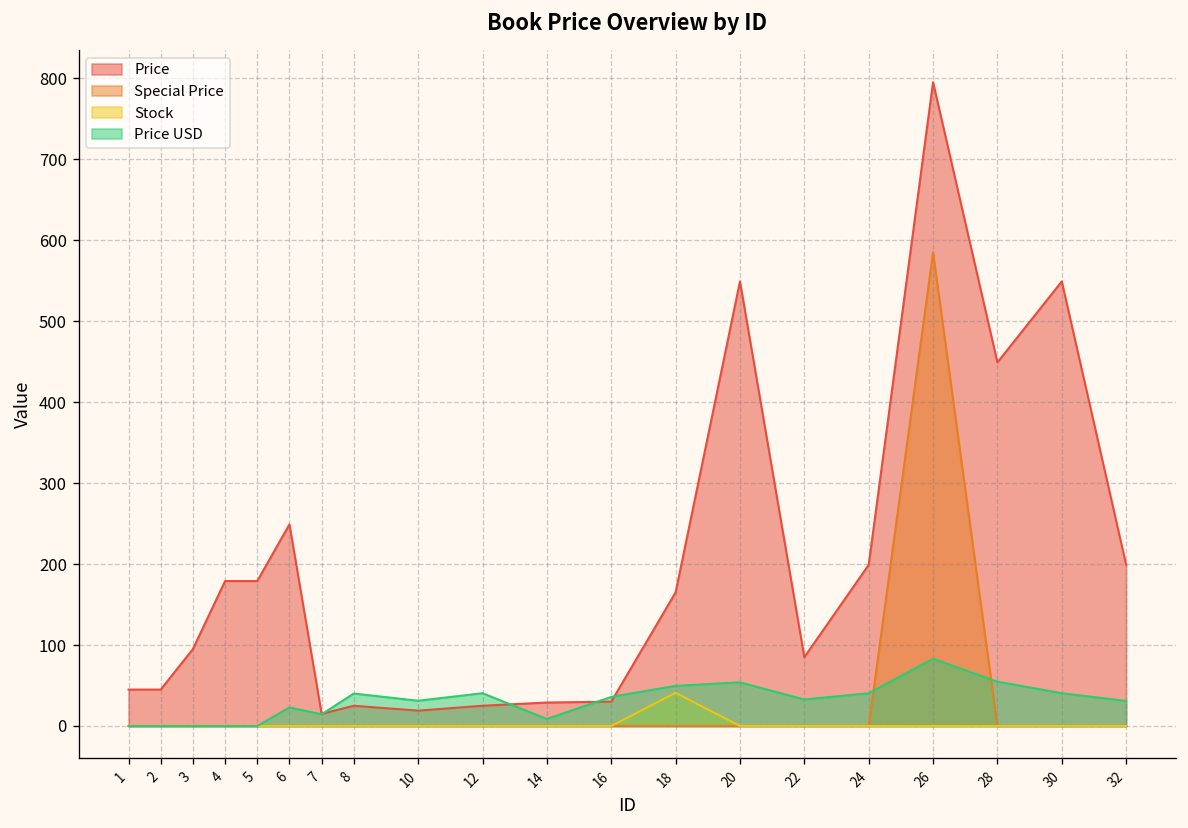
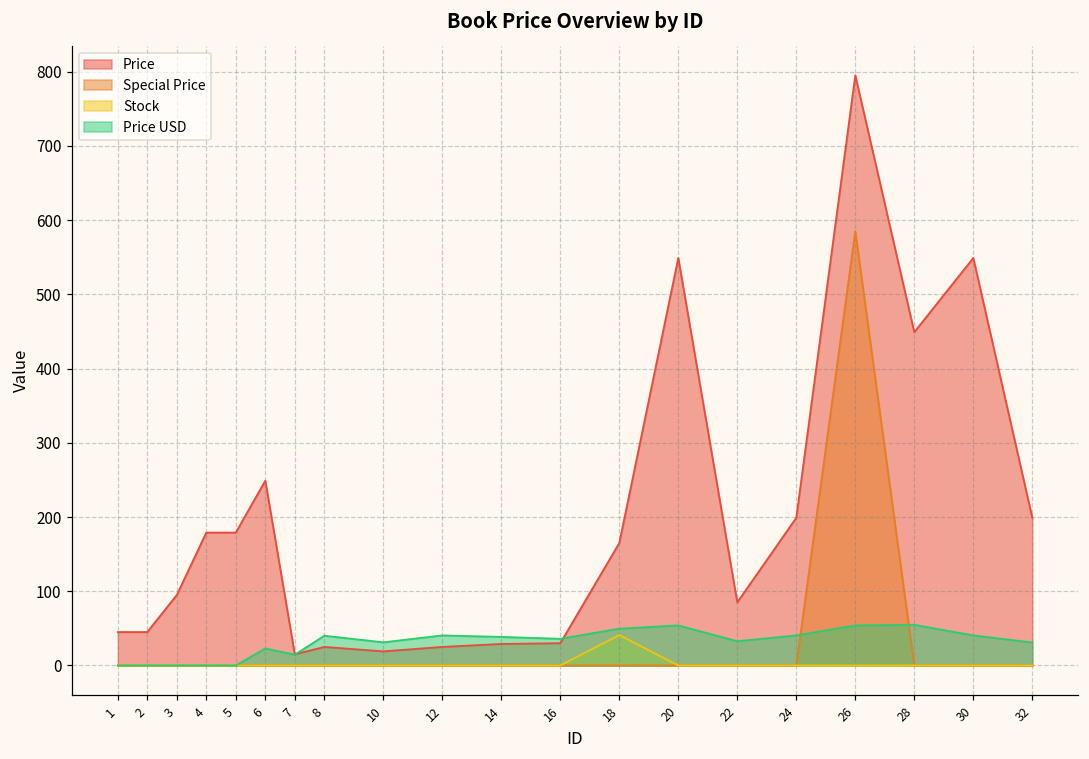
Price USD, 14: 10 -> 40
Price USD, 26: 80 -> 50
